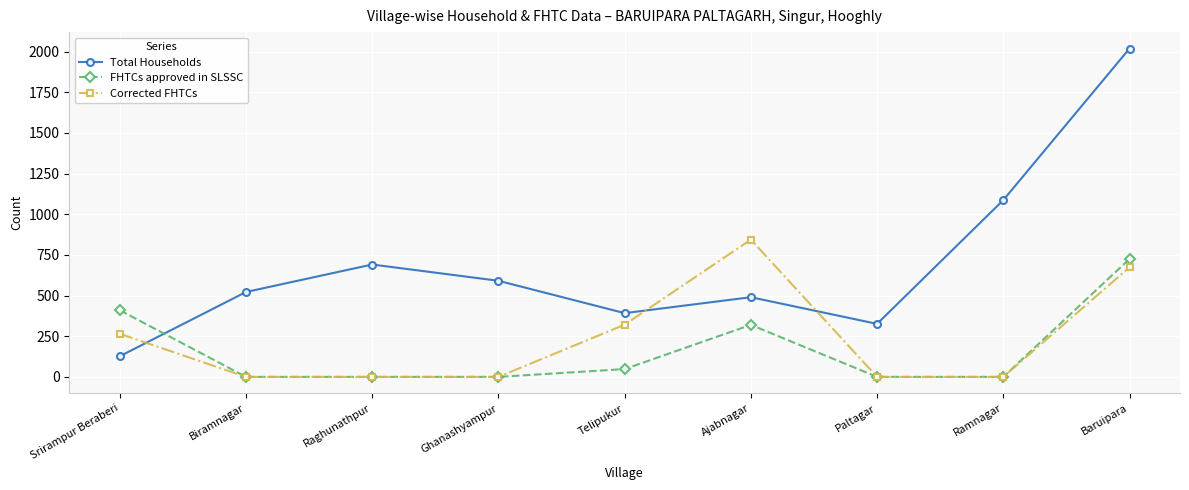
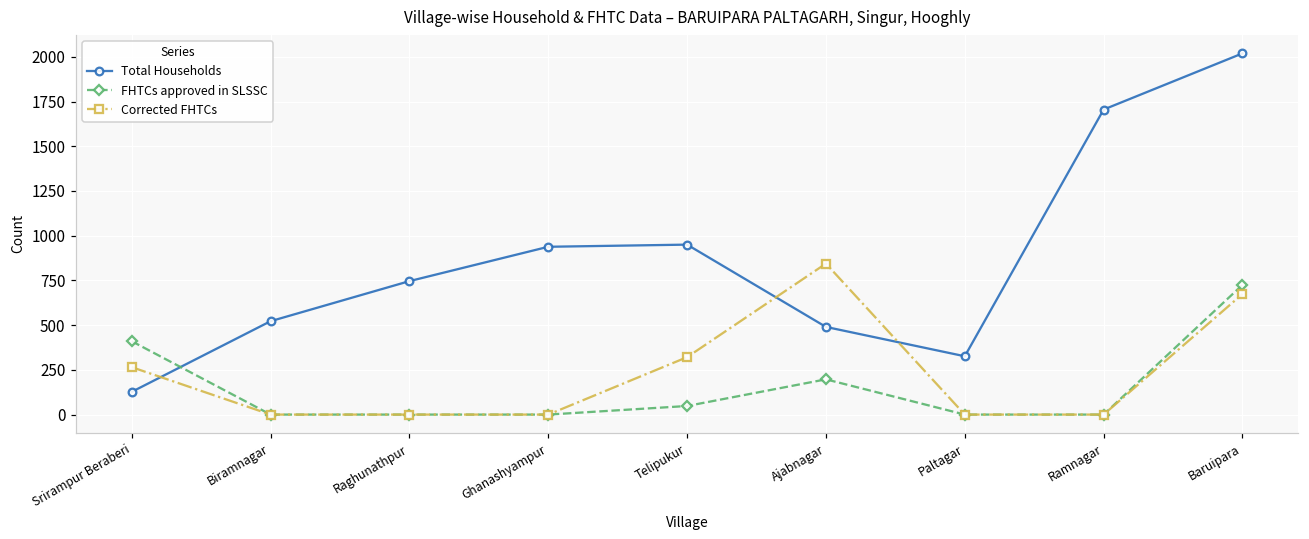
Total Households, Raghunathpur: 690 -> 750
Total Households, Ghanashyampur: 590 -> 940
Total Households, Telipukur: 390 -> 950
FHTCs approved in SLSSC, Ajabnagar: 320 -> 200
Total Households, Ramnagar: 1090 -> 1710
